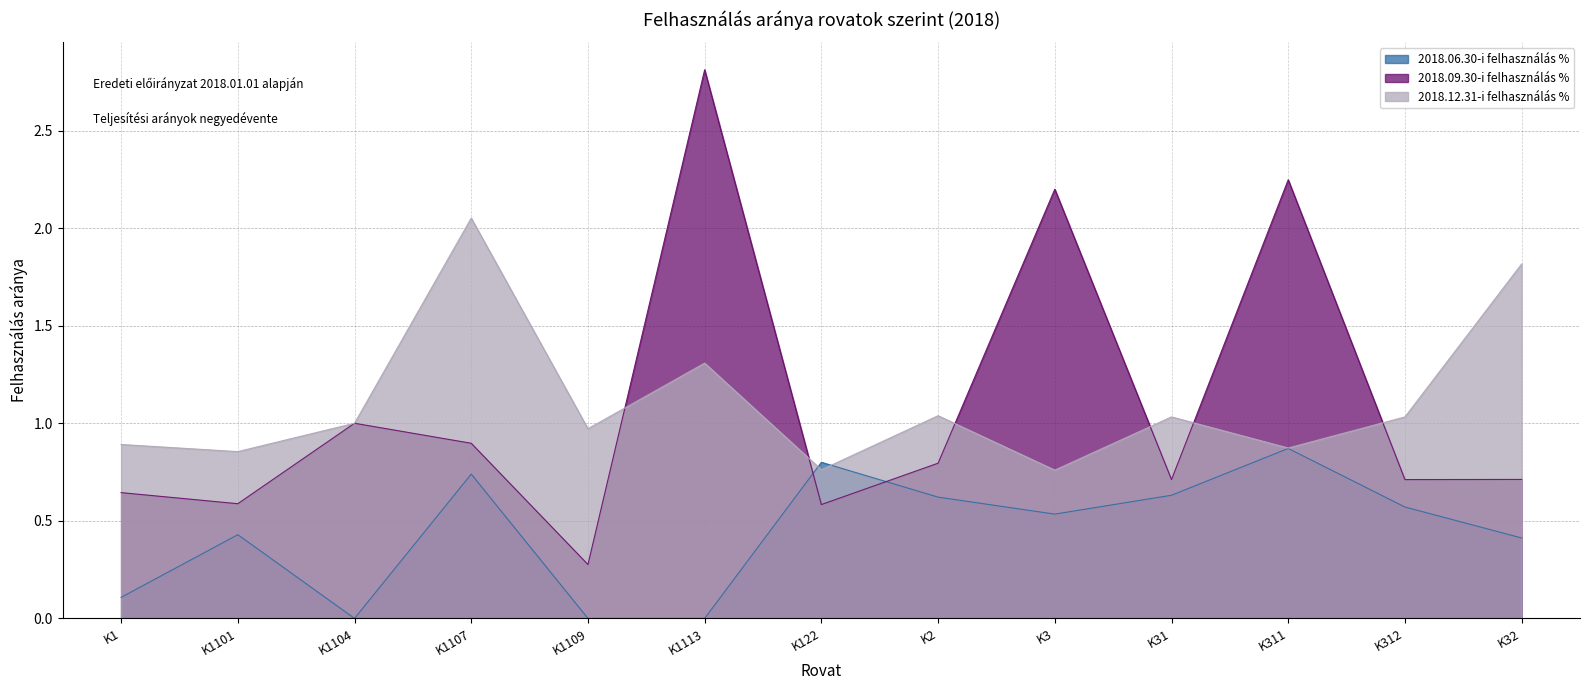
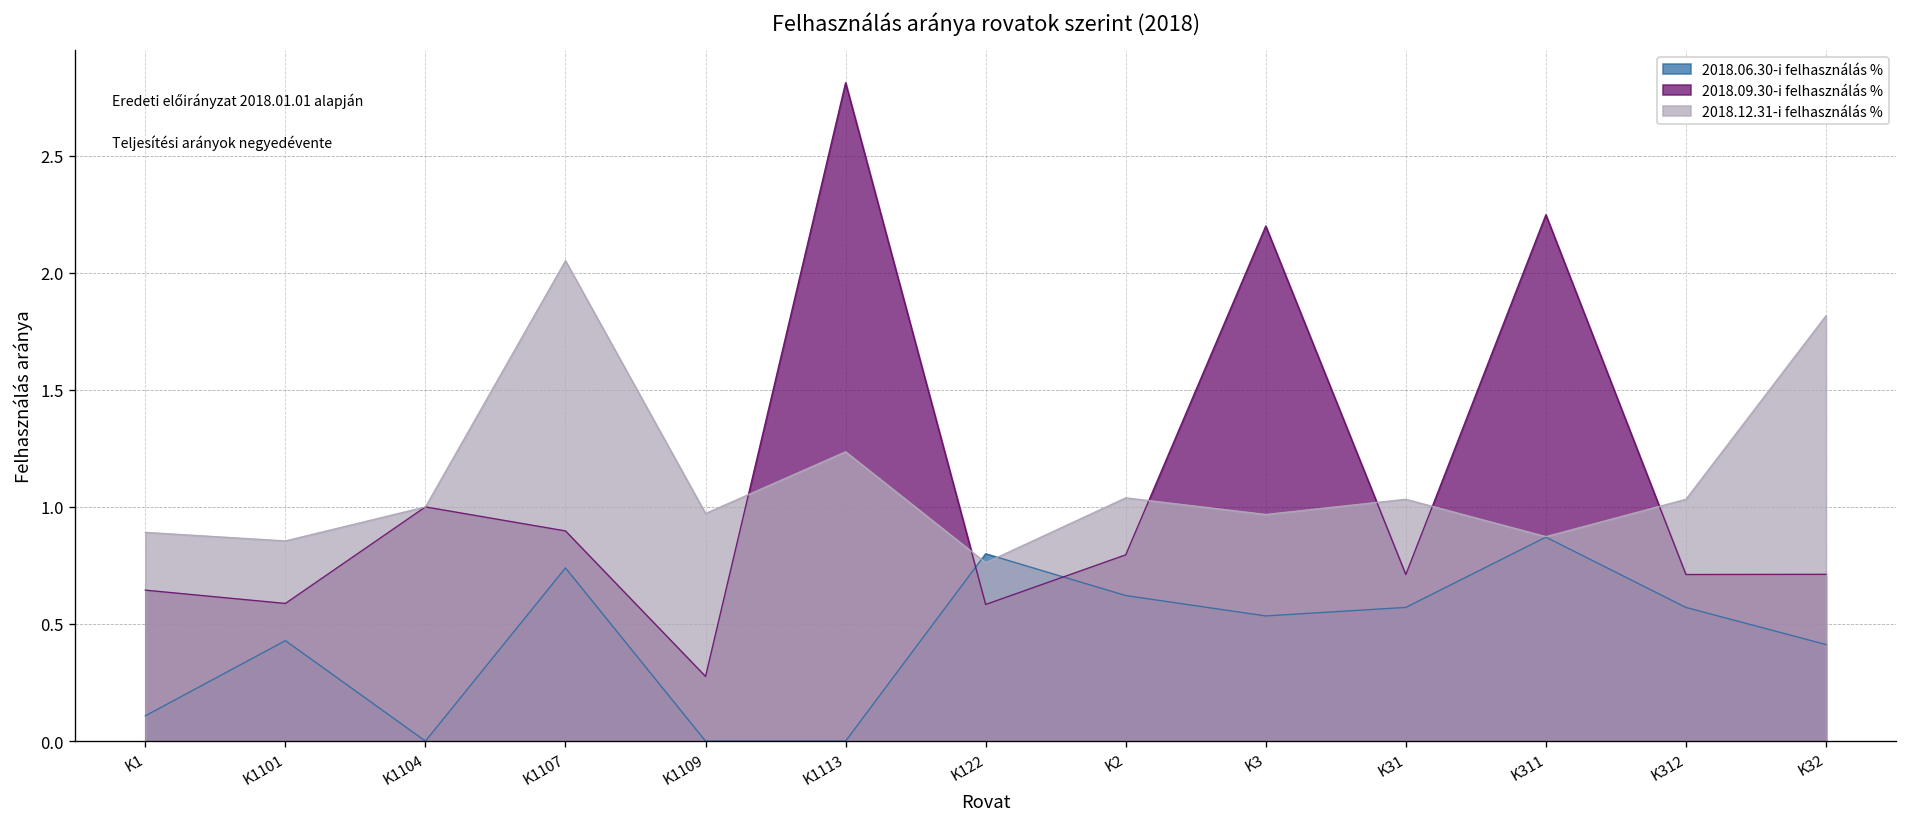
2018.12.31-i felhasználás %, K1113: 1.31 -> 1.24
2018.12.31-i felhasználás %, K3: 0.76 -> 0.97
2018.06.30-i felhasználás %, K31: 0.63 -> 0.57
